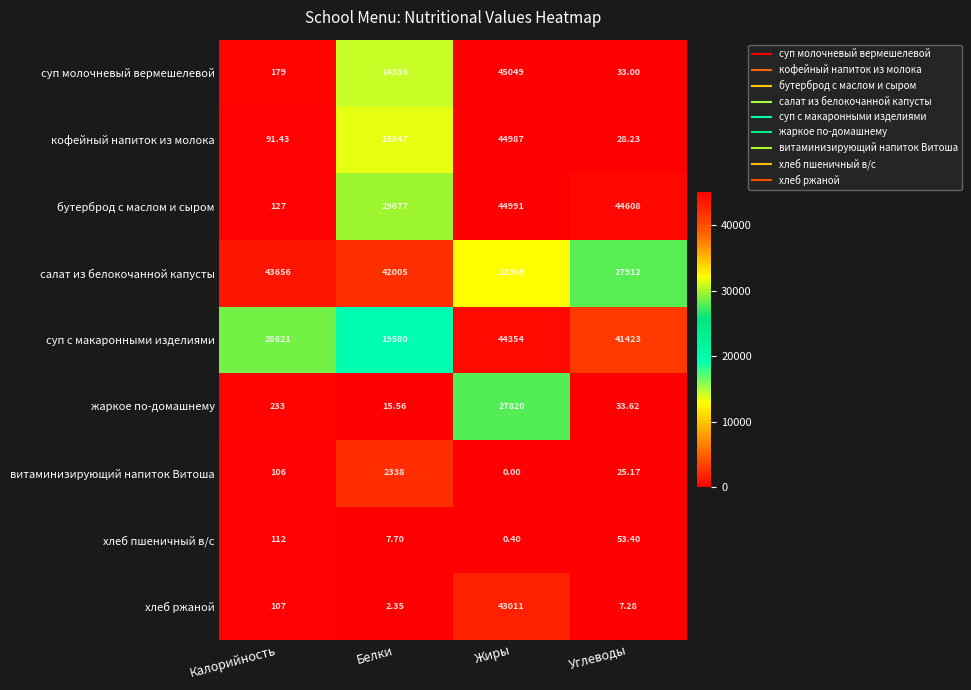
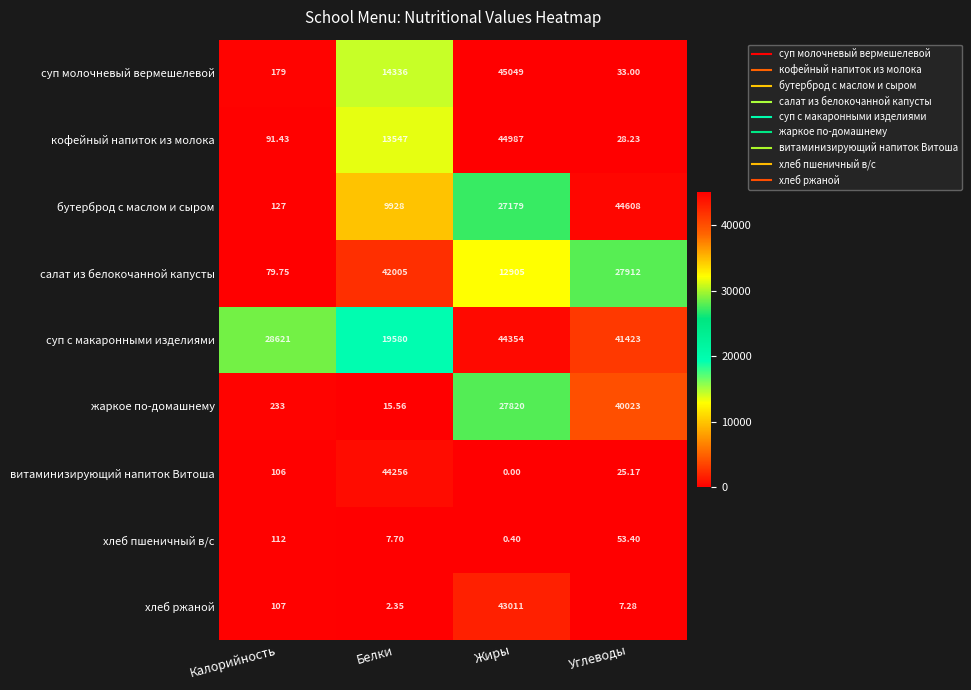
бутерброд с маслом и сыром, Белки: 29677 -> 9928
бутерброд с маслом и сыром, Жиры: 44991 -> 27179
салат из белокочанной капусты, Калорийность: 43656 -> 79.75
жаркое по-домашнему, Углеводы: 33.62 -> 40023
витаминизирующий напиток Витоша, Белки: 2338 -> 44256
